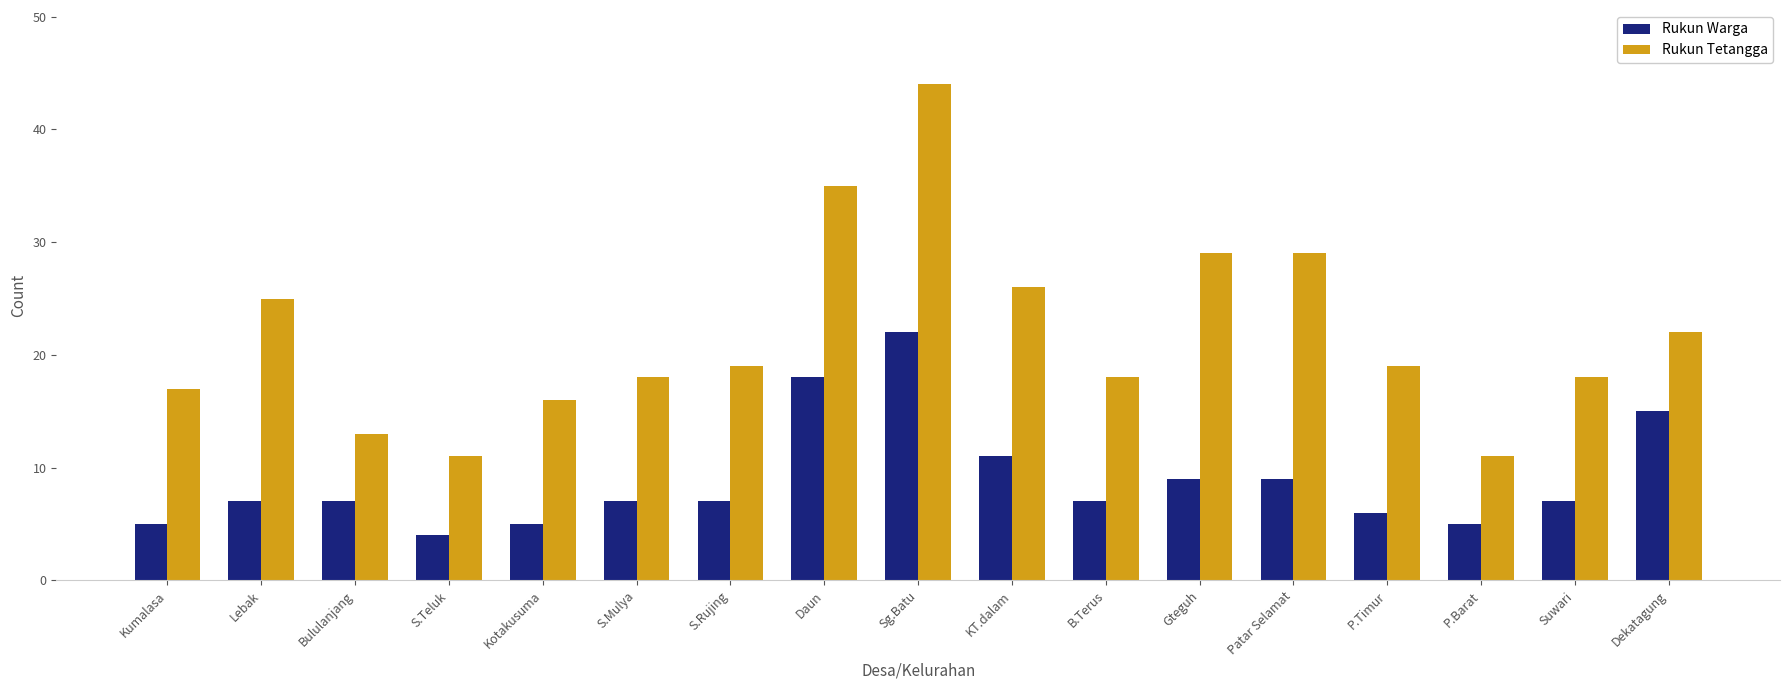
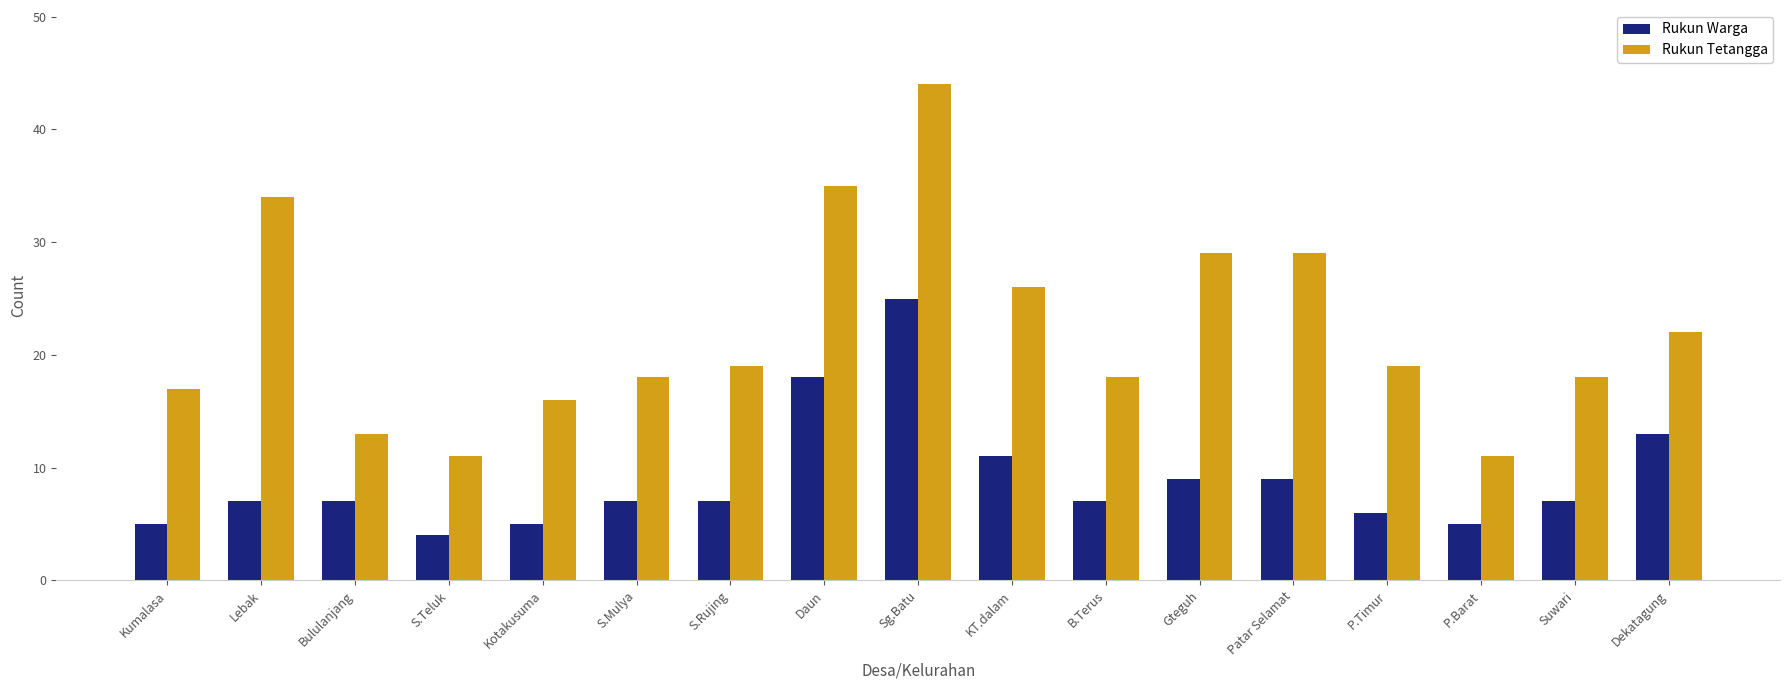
Rukun Tetangga, Lebak: 25 -> 34
Rukun Warga, Sg.Batu: 22 -> 25
Rukun Warga, Dekatagung: 15 -> 13
